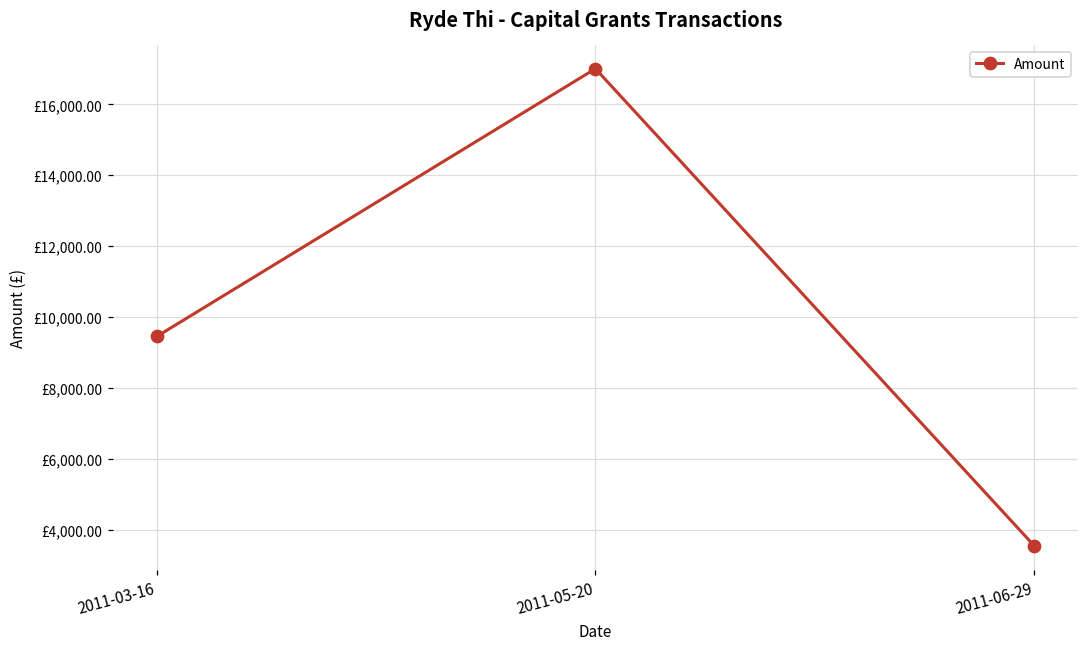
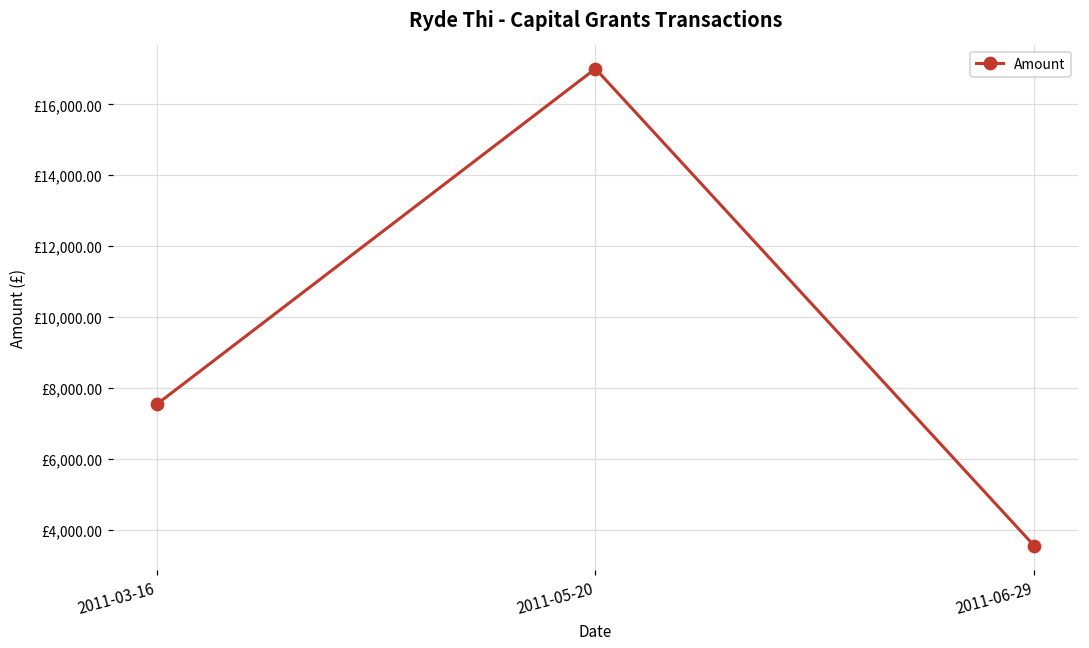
2011-03-16: £9,400 -> £7,500
